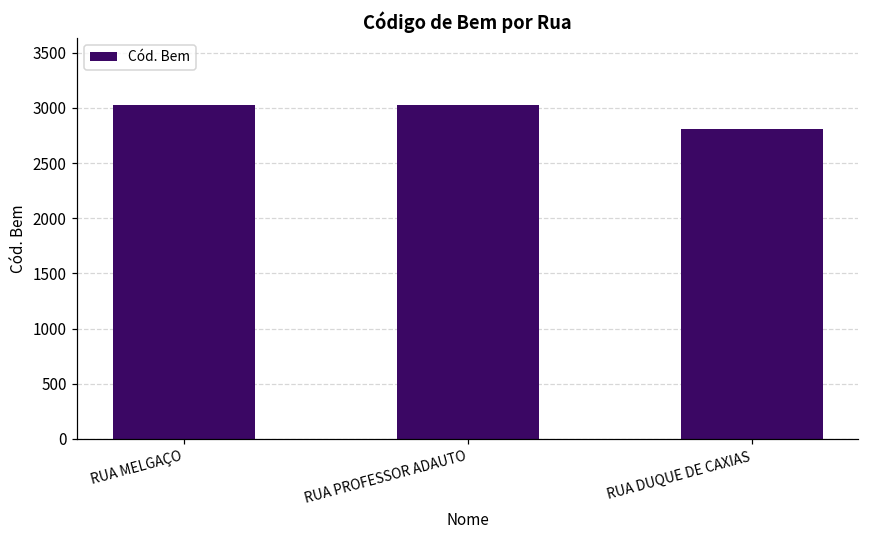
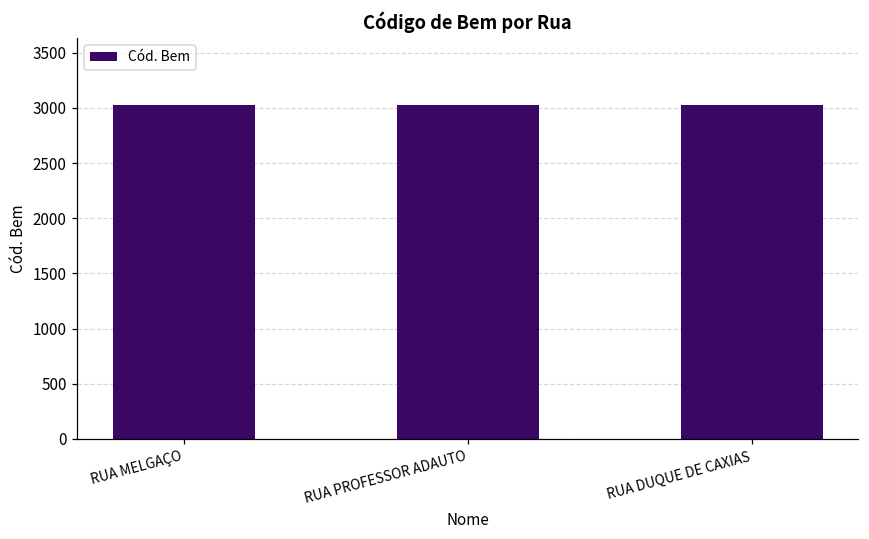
RUA DUQUE DE CAXIAS: 2810 -> 3020
